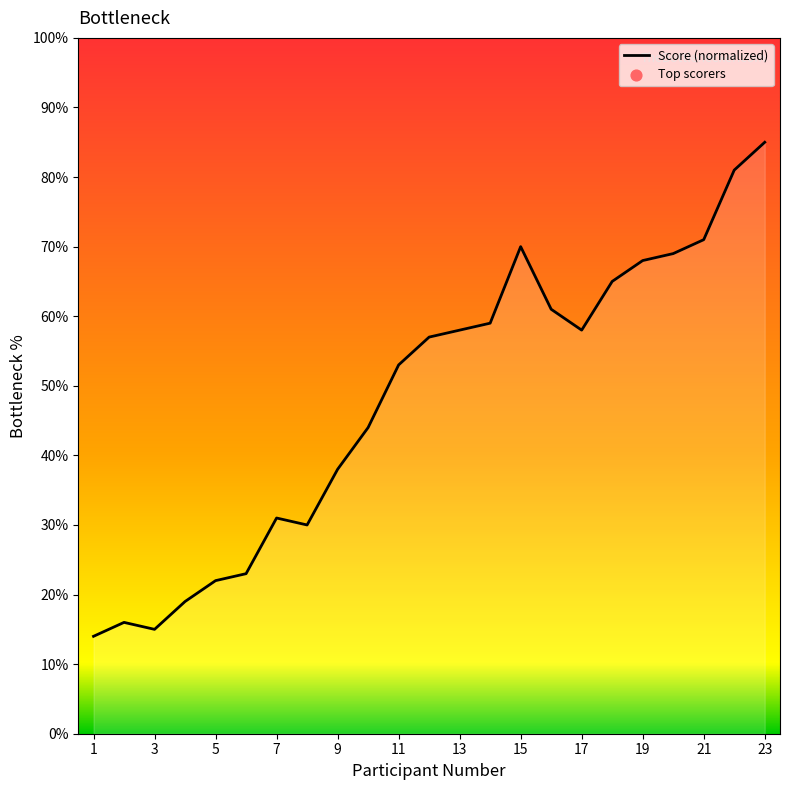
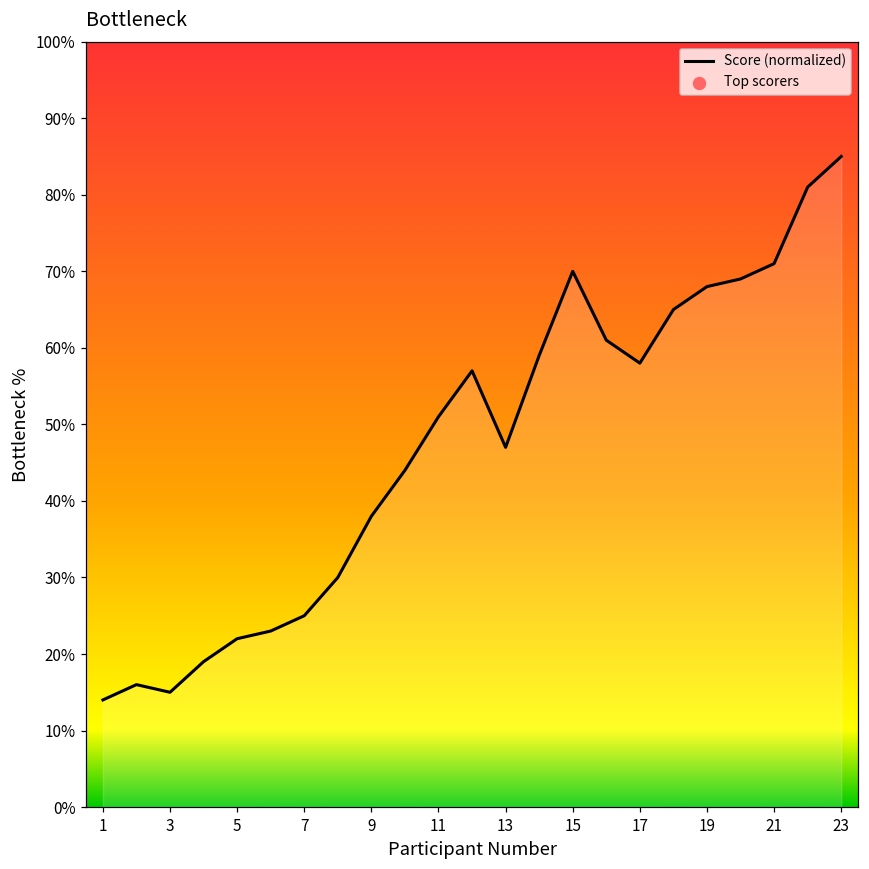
7: 31% -> 25%
11: 53% -> 51%
13: 58% -> 47%
